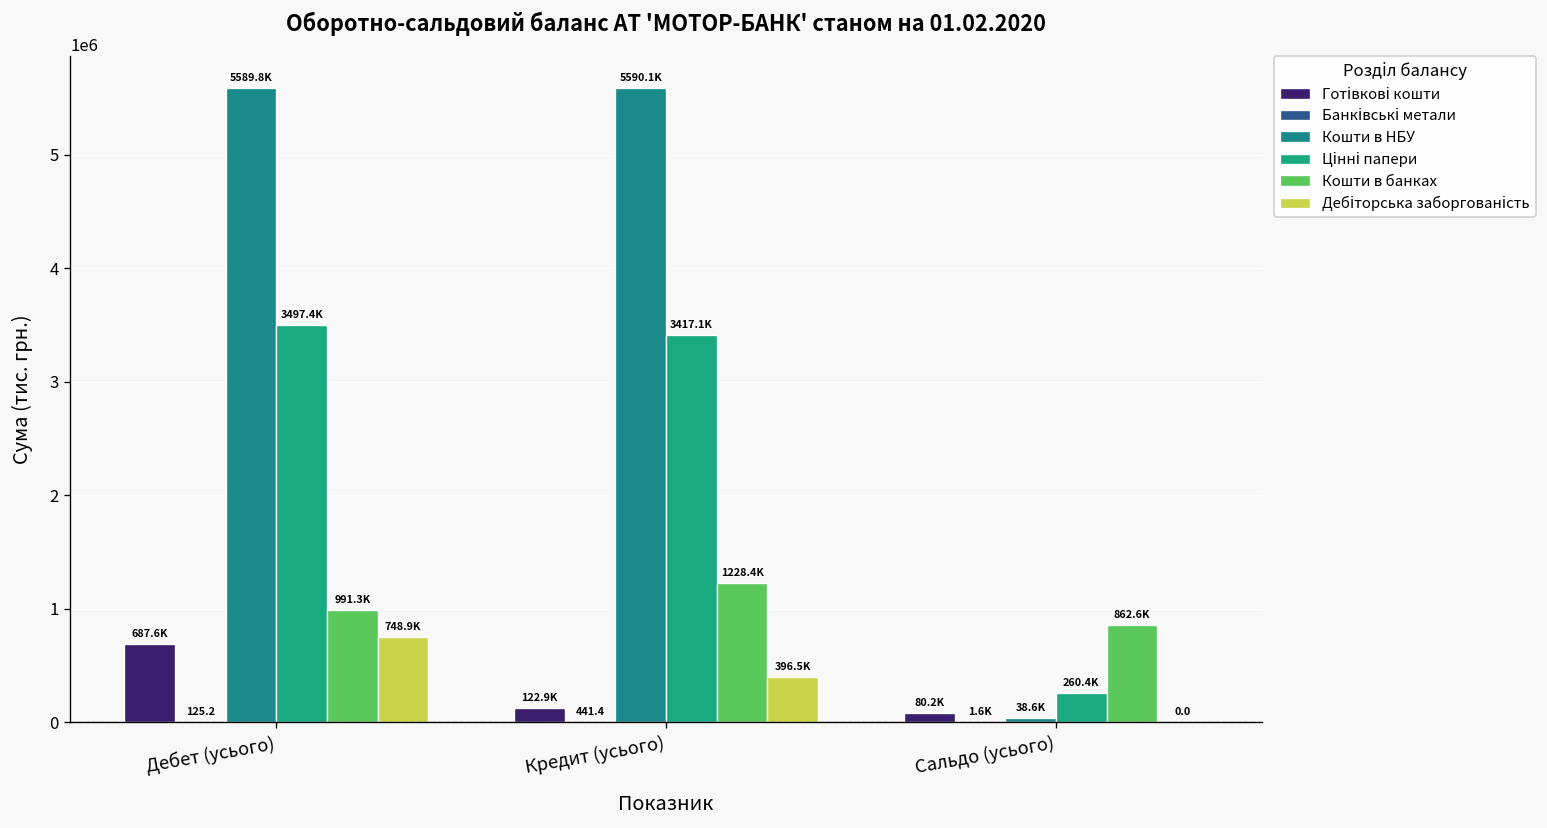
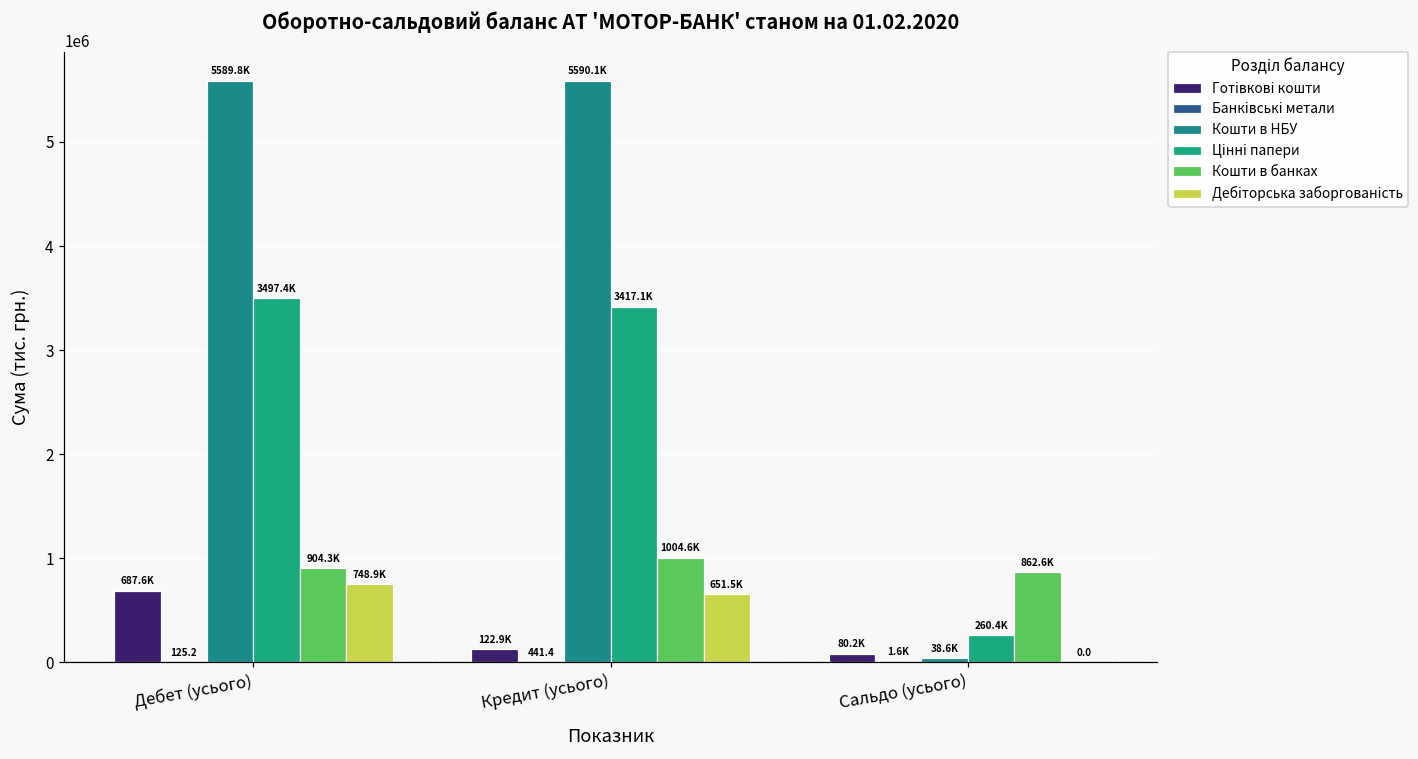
Кошти в банках, Дебет (усього): 991.3K -> 904.3K
Кошти в банках, Кредит (усього): 1228.4K -> 1004.6K
Дебіторська заборгованість, Кредит (усього): 396.5K -> 651.5K
